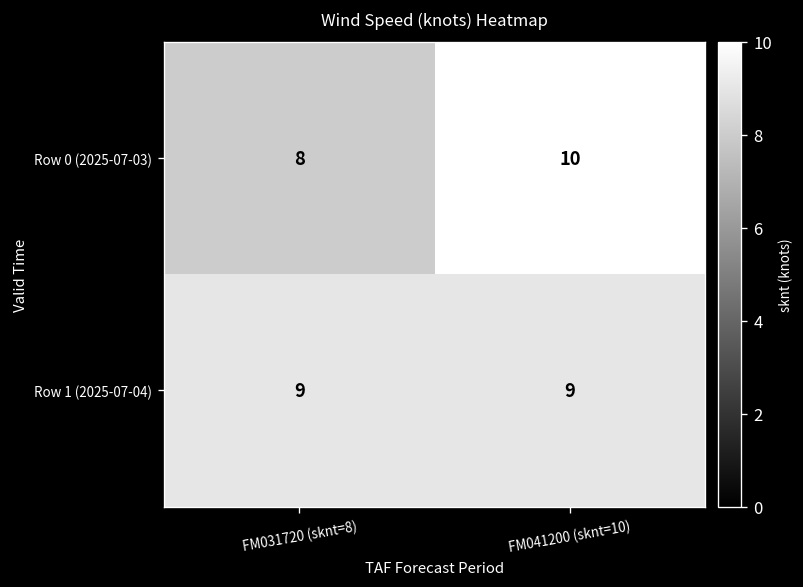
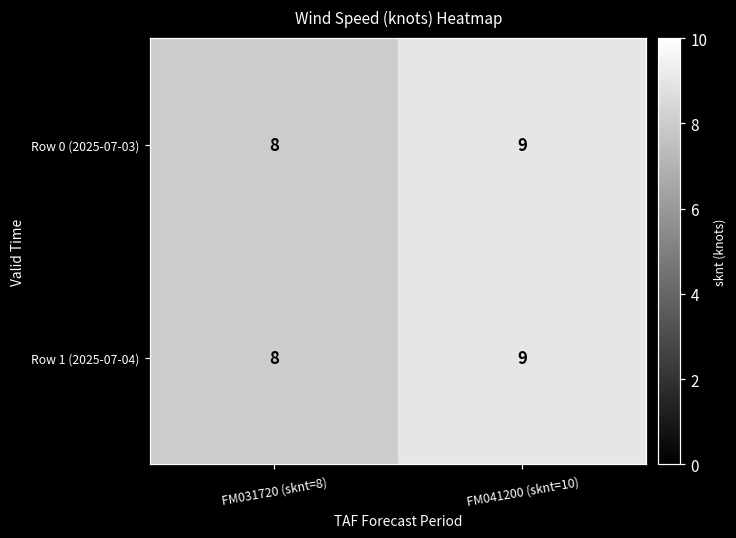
Row 0 (2025-07-03), FM041200 (sknt=10): 10 -> 9
Row 1 (2025-07-04), FM031720 (sknt=8): 9 -> 8
